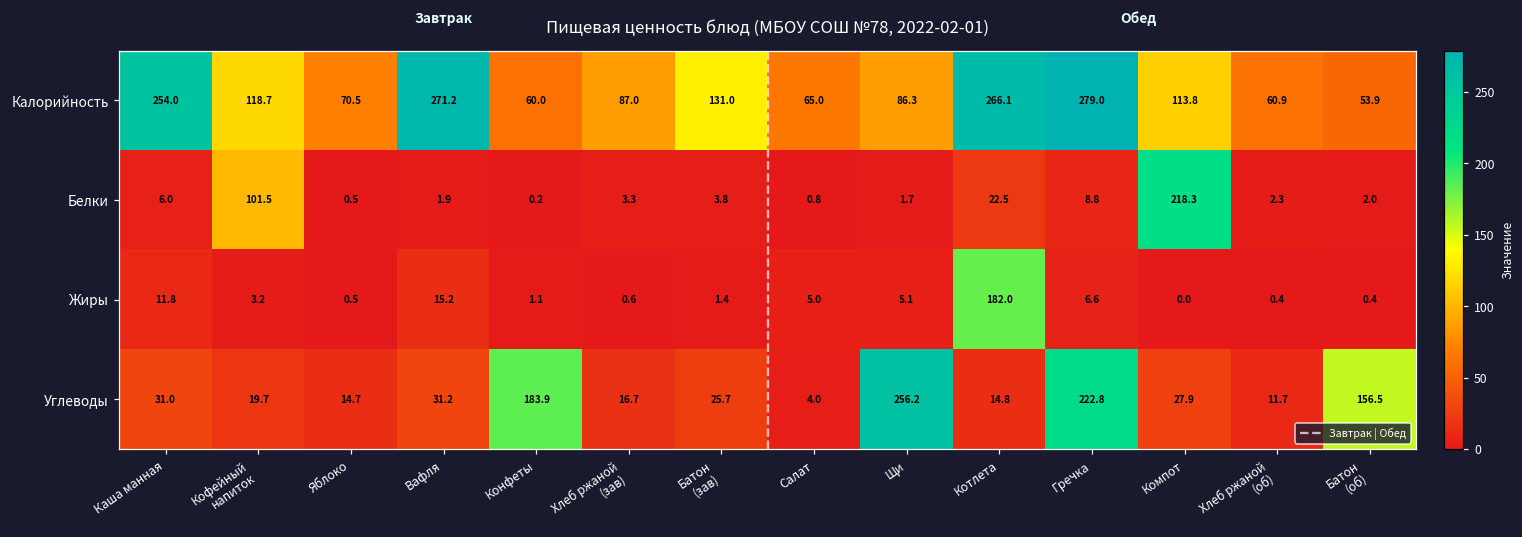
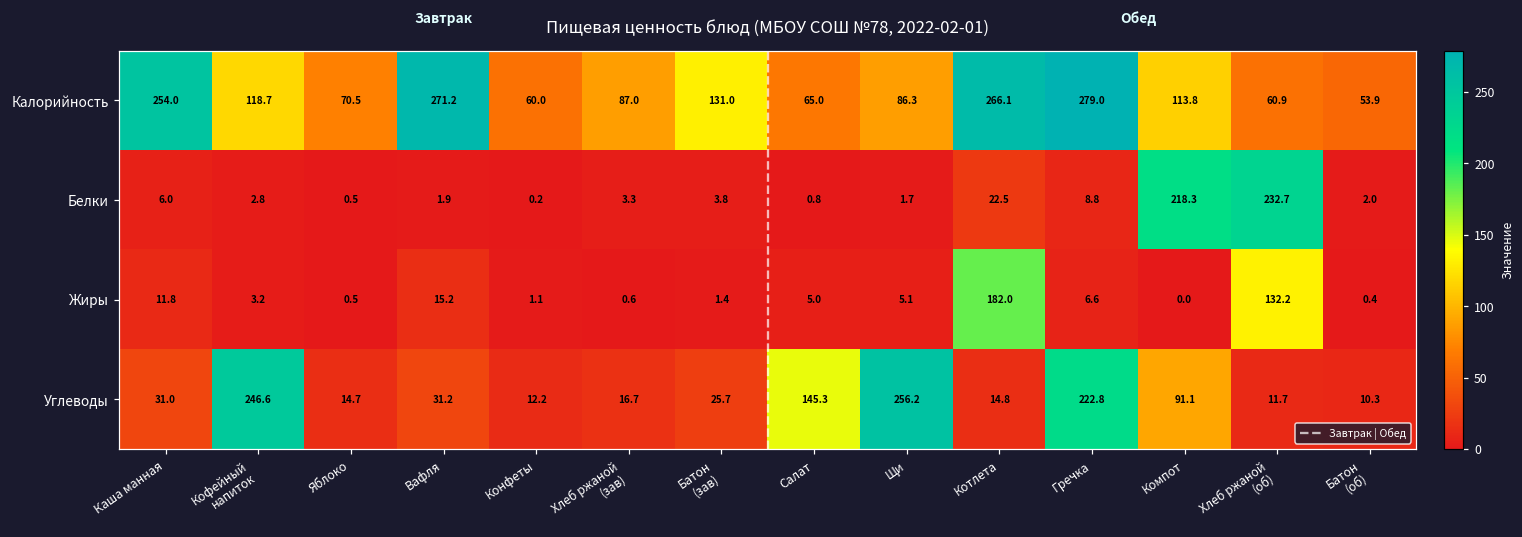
Белки, Кофейный напиток: 101.5 -> 2.8
Белки, Хлеб ржаной (об): 2.3 -> 232.7
Жиры, Хлеб ржаной (об): 0.4 -> 132.2
Углеводы, Кофейный напиток: 19.7 -> 246.6
Углеводы, Конфеты: 183.9 -> 12.2
Углеводы, Салат: 4.0 -> 145.3
Углеводы, Компот: 27.9 -> 91.1
Углеводы, Батон (об): 156.5 -> 10.3
